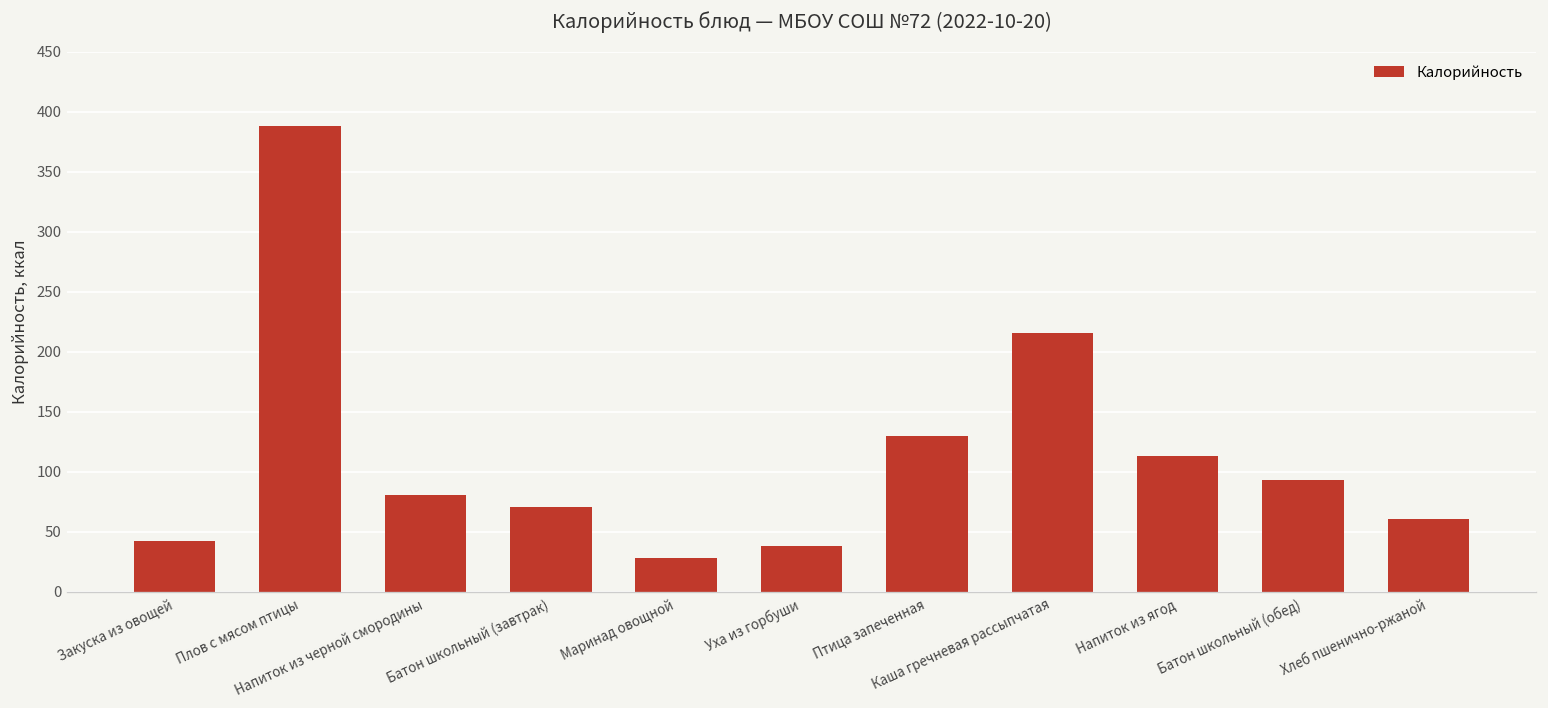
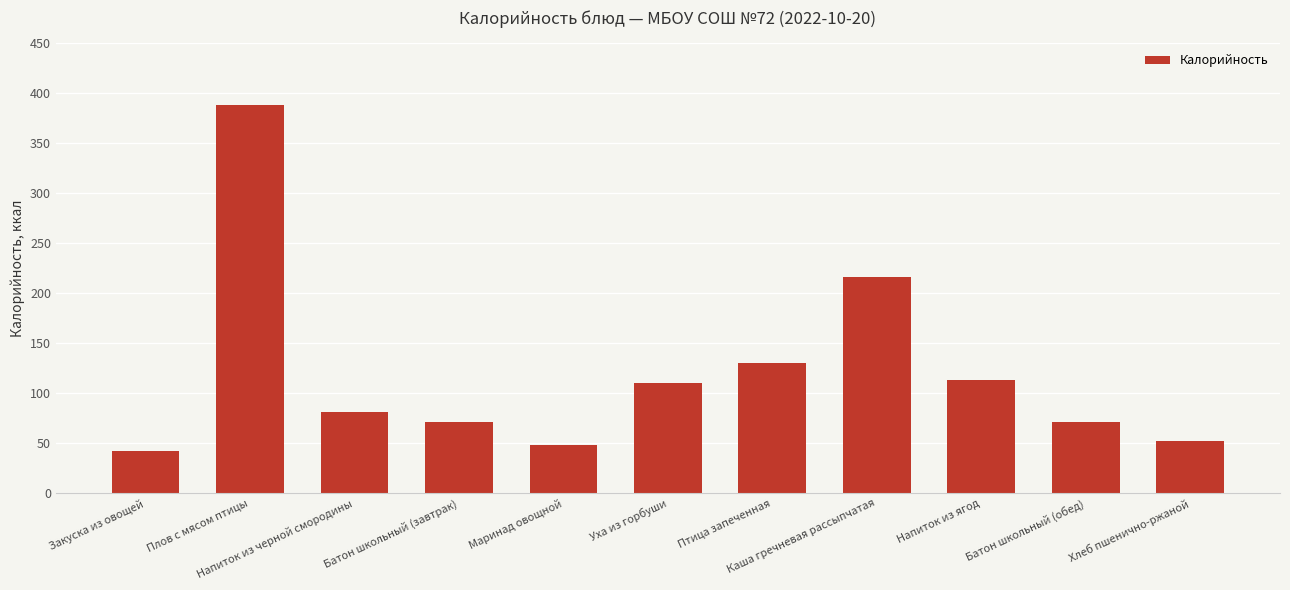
Маринад овощной: 30 -> 50
Уха из горбуши: 40 -> 110
Батон школьный (обед): 90 -> 70
Хлеб пшенично-ржаной: 60 -> 50
